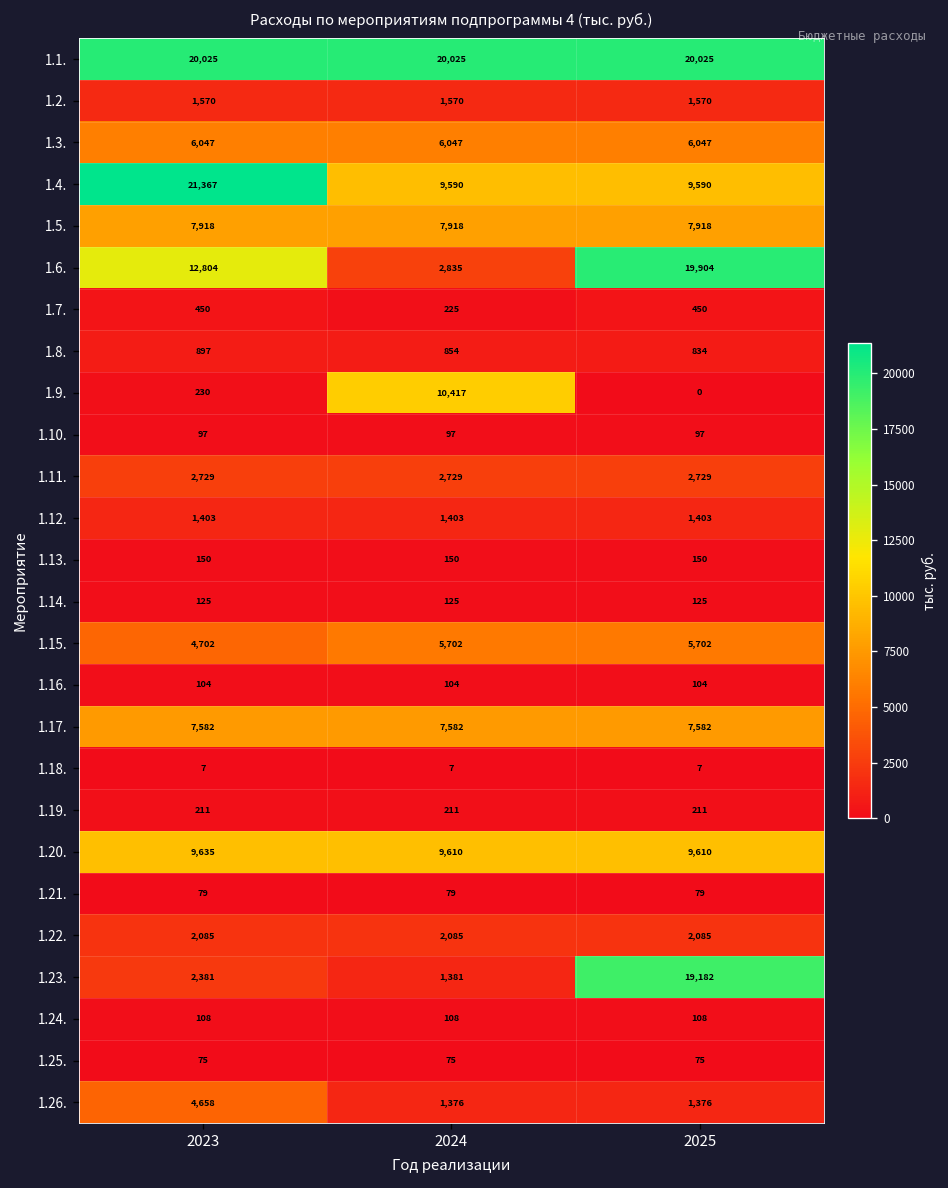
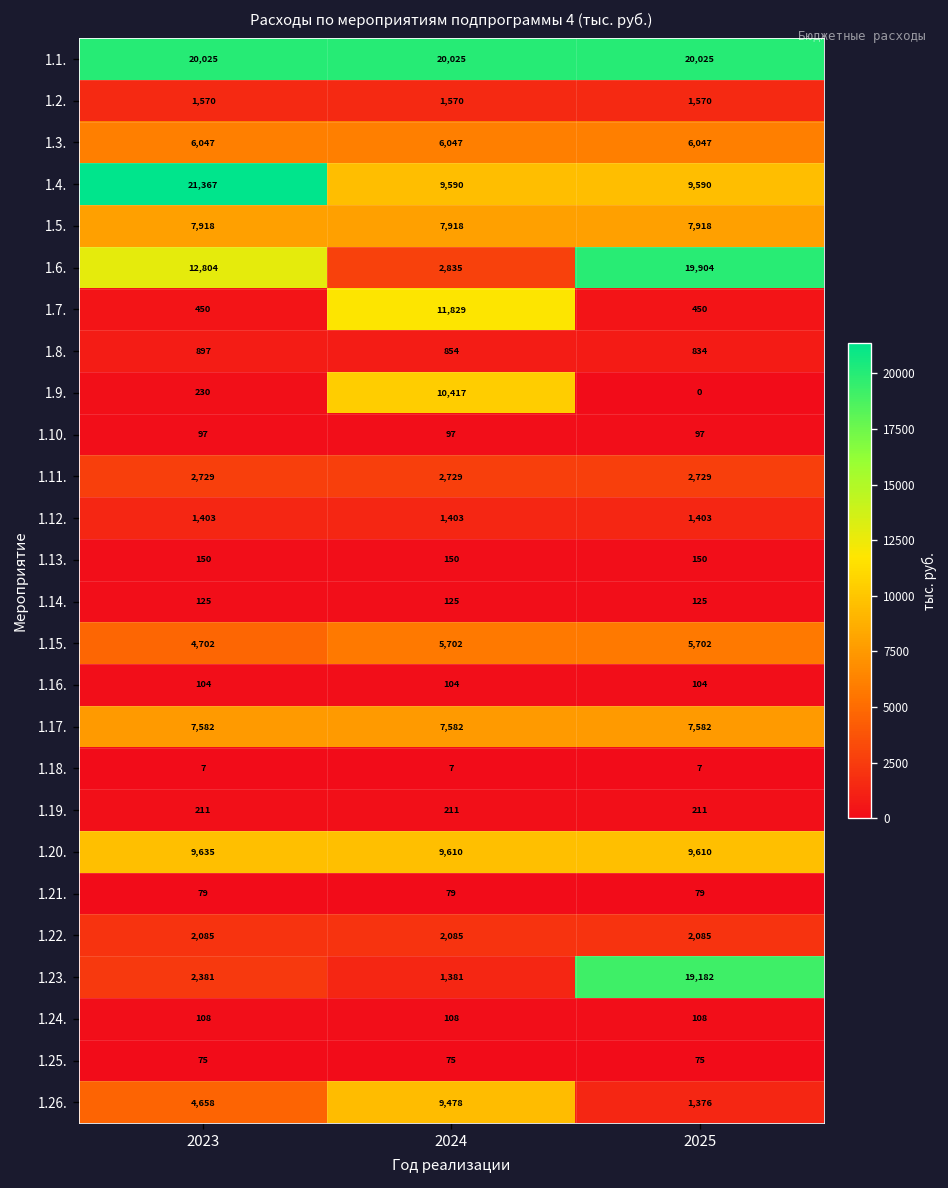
1.7., 2024: 225 -> 11,829
1.26., 2024: 1,376 -> 9,478
